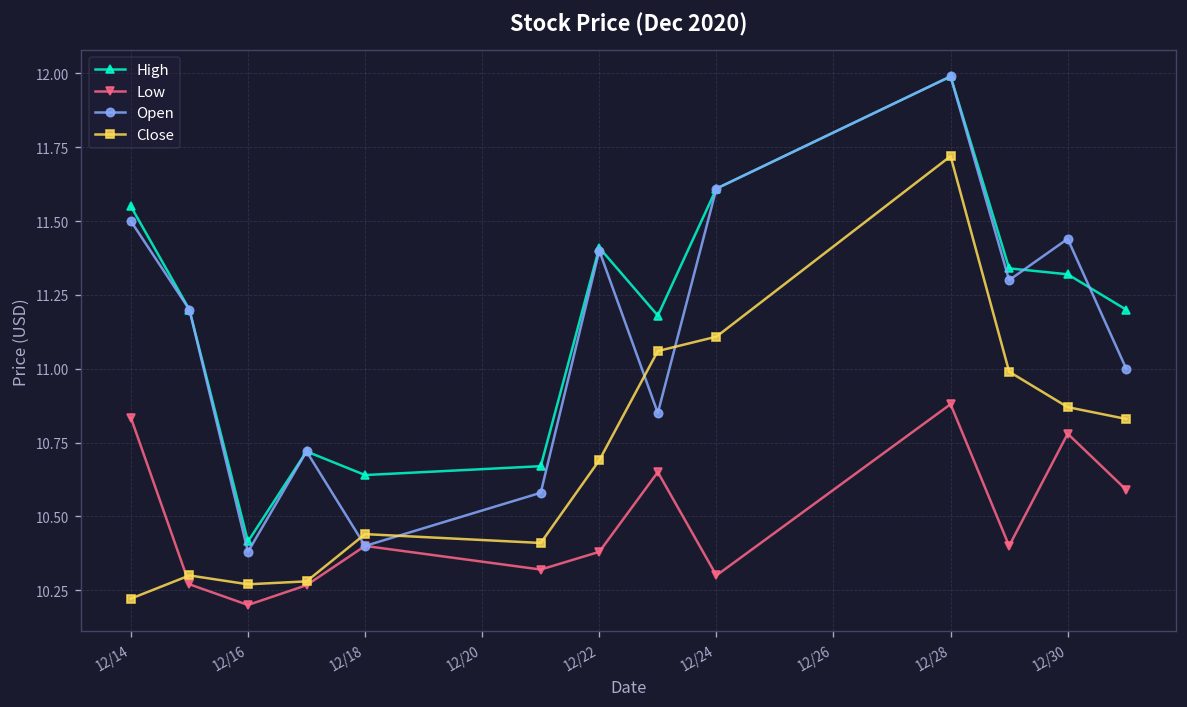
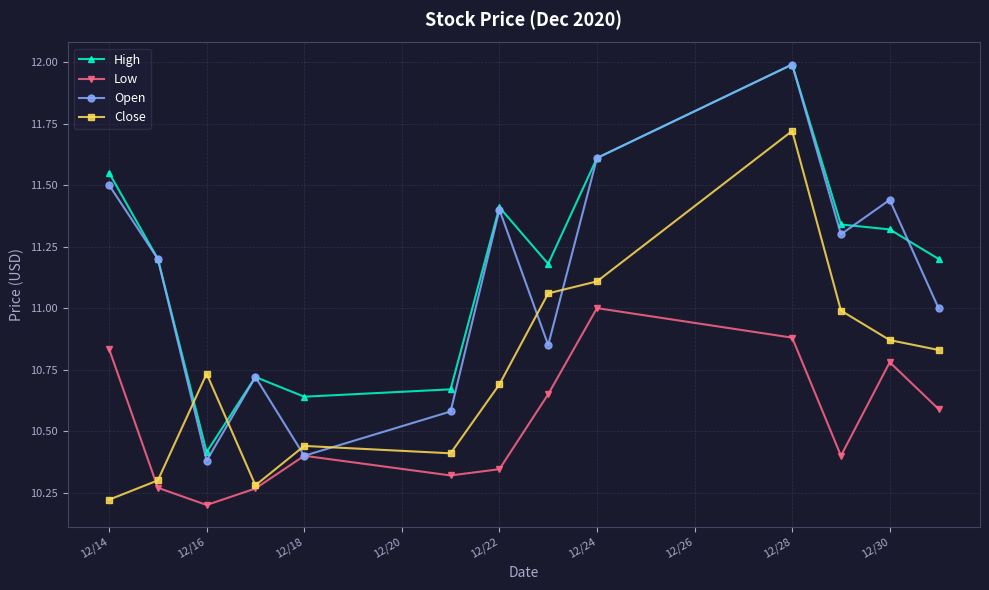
Close, 12/16: 10.27 -> 10.73
Low, 12/22: 10.38 -> 10.35
Low, 12/24: 10.3 -> 11.0
